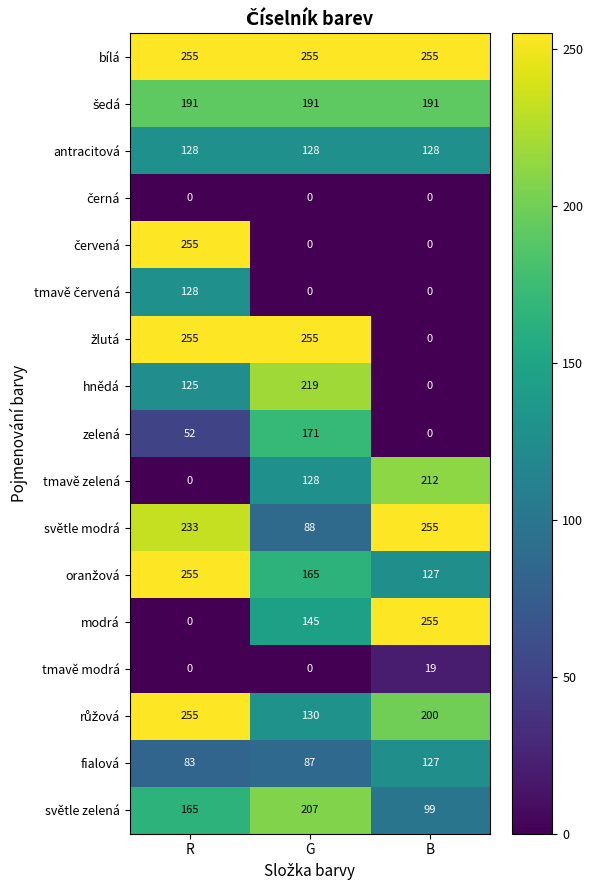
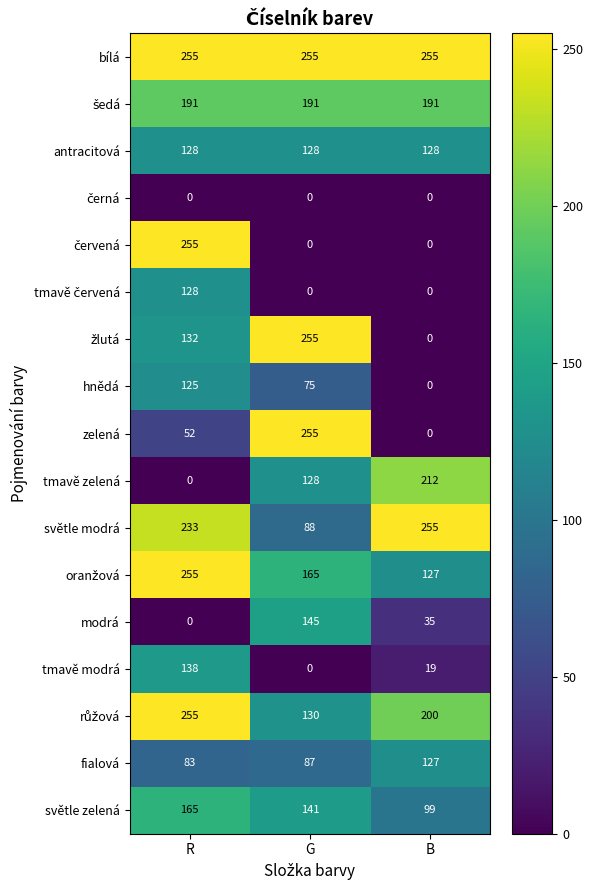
žlutá, R: 255 -> 132
hnědá, G: 219 -> 75
zelená, G: 171 -> 255
modrá, B: 255 -> 35
tmavě modrá, R: 0 -> 138
světle zelená, G: 207 -> 141
